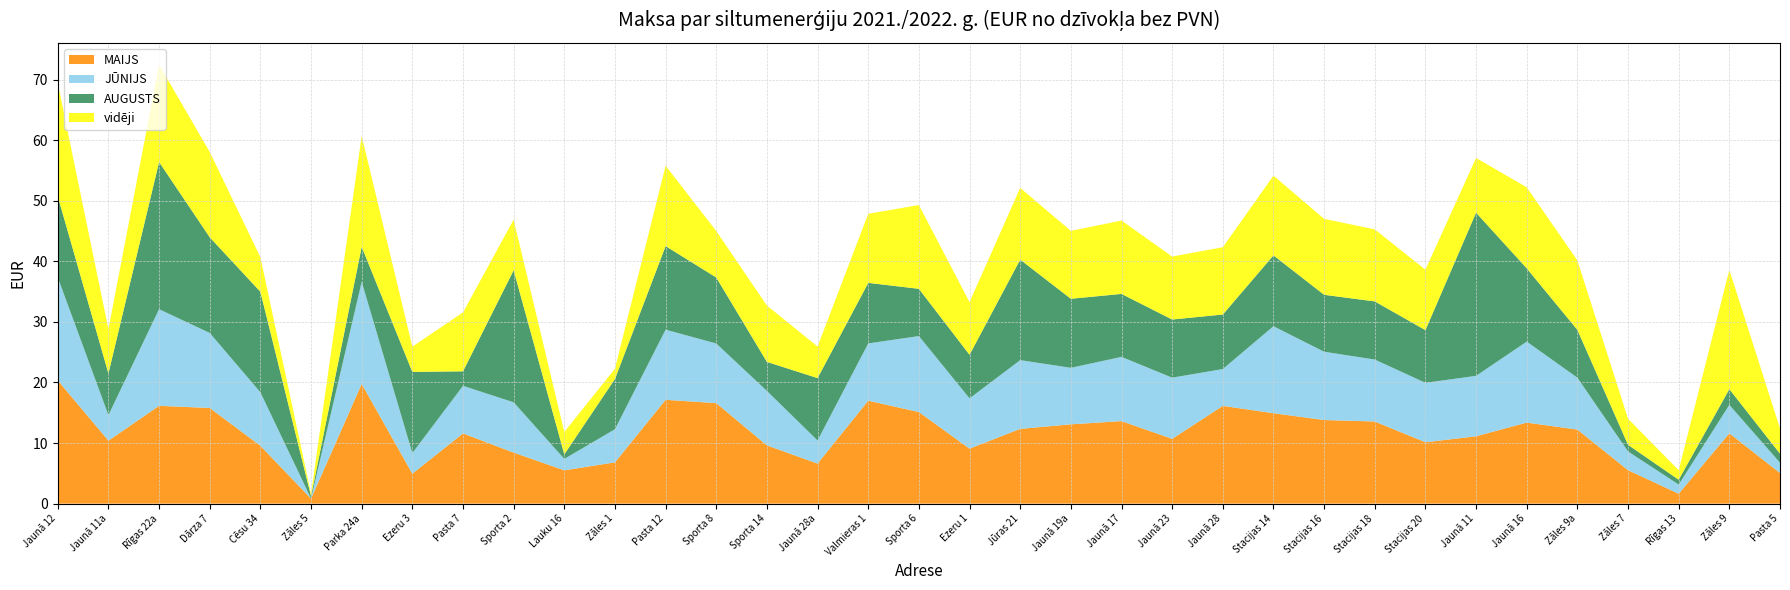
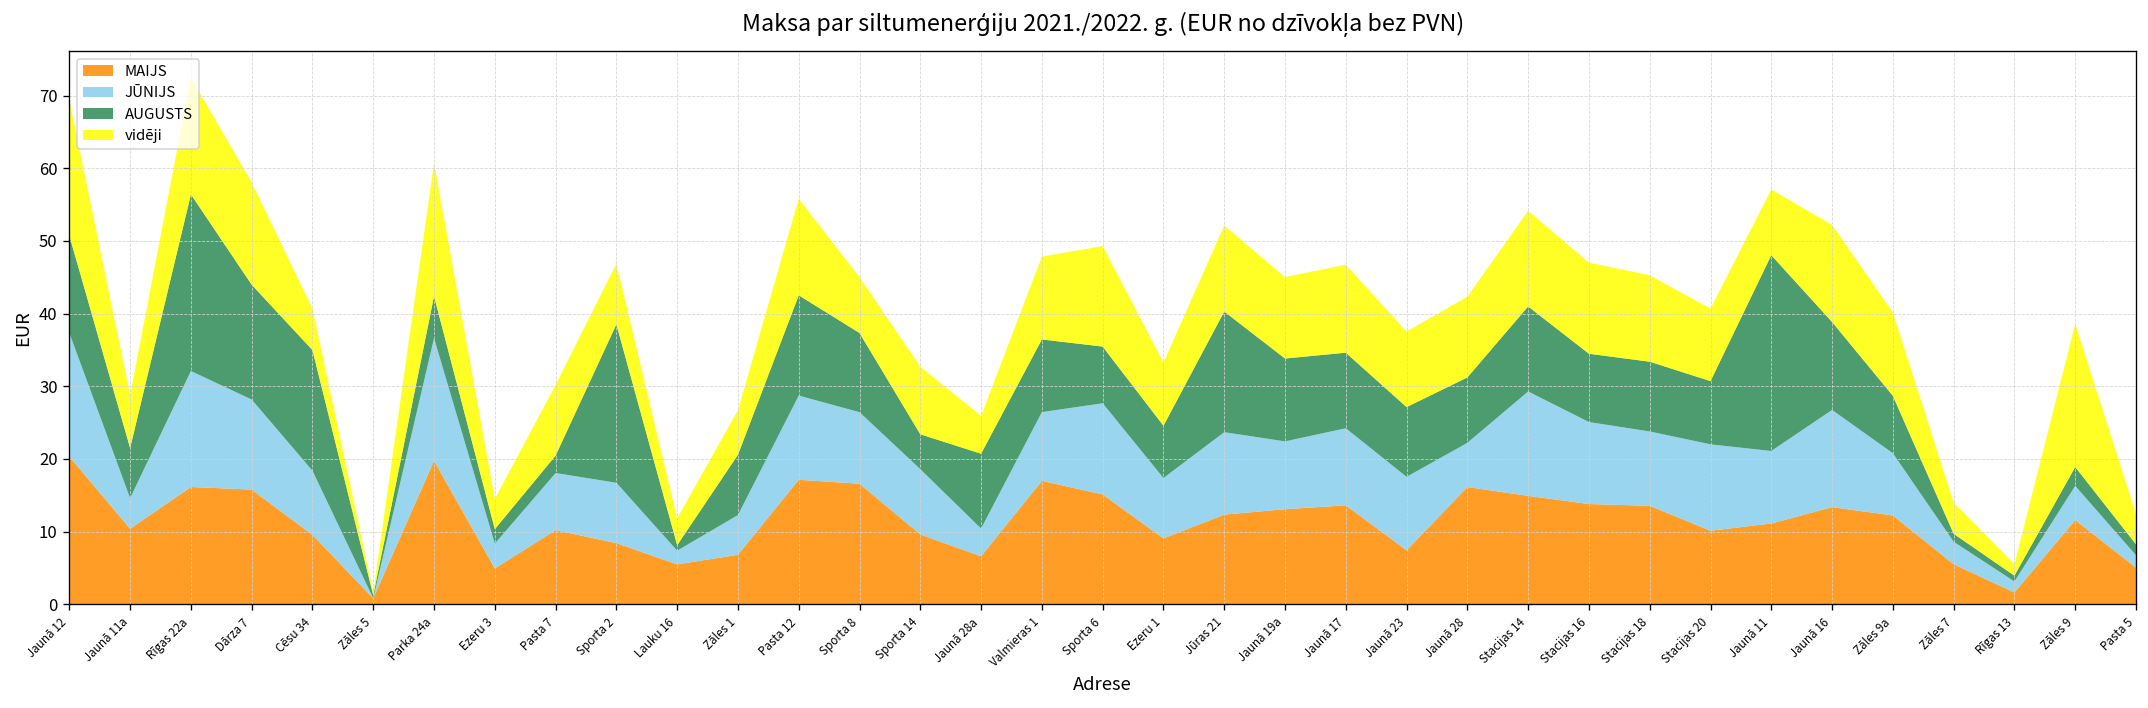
AUGUSTS, Ezeru 3: 13 -> 2
MAIJS, Pasta 7: 12 -> 10
vidēji, Zāles 1: 2 -> 6
MAIJS, Jaunā 23: 11 -> 7
JŪNIJS, Stacijas 20: 10 -> 12
